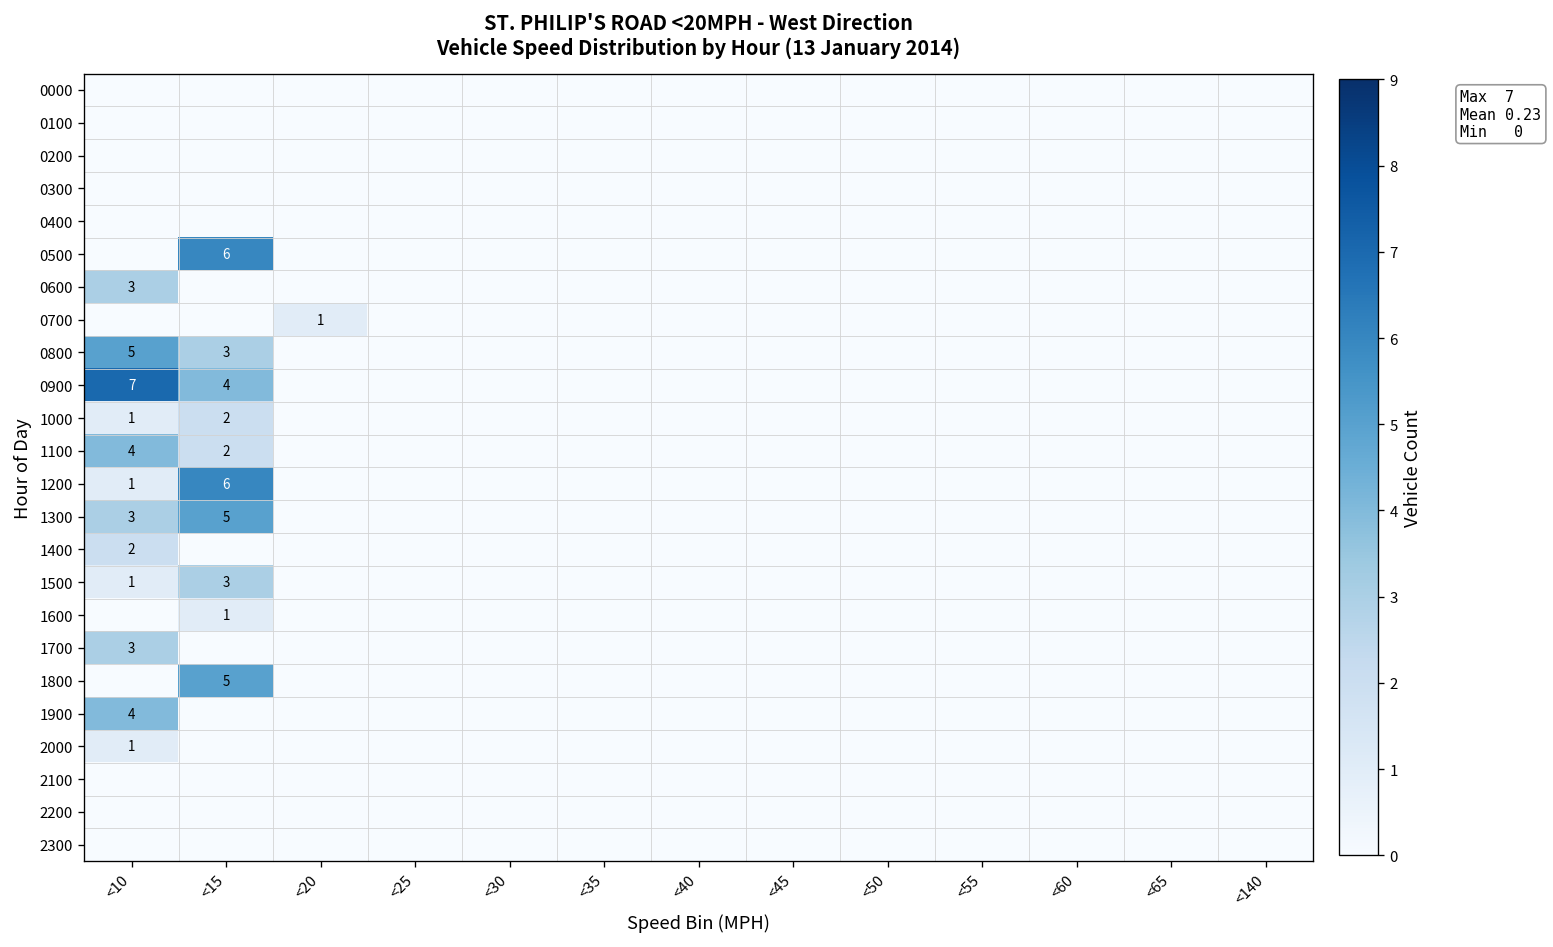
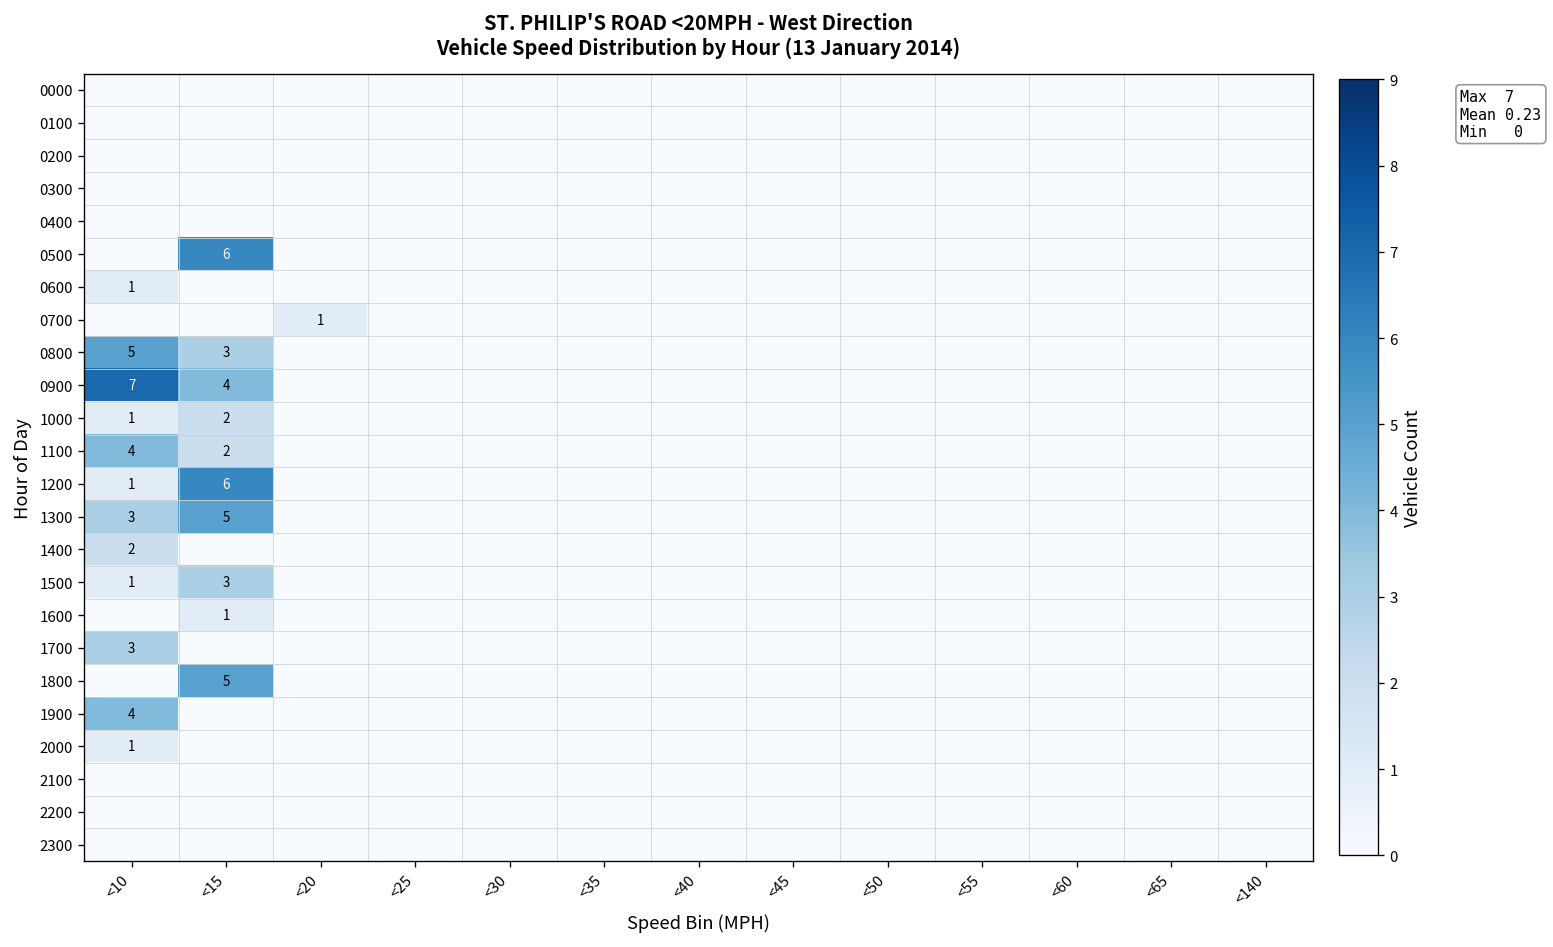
0600, <10: 3 -> 1
